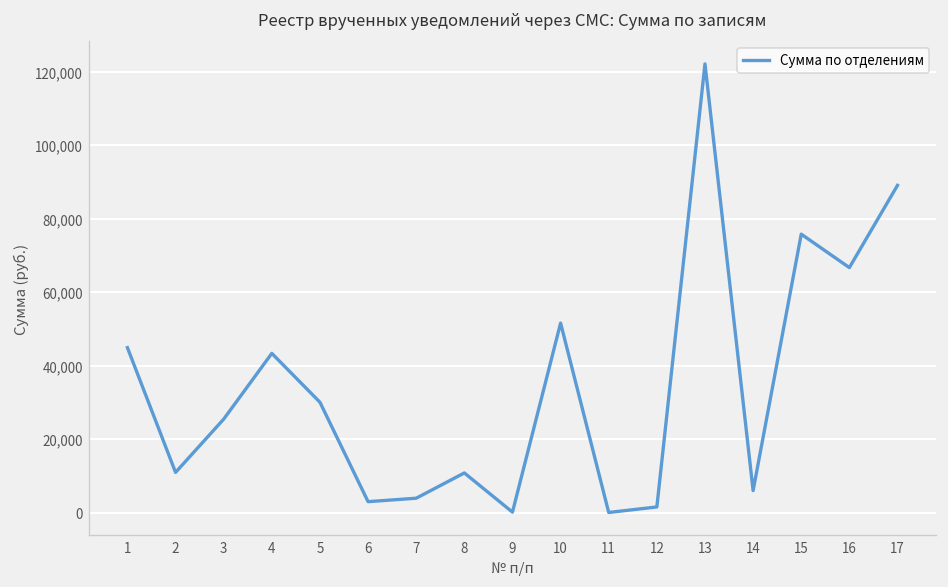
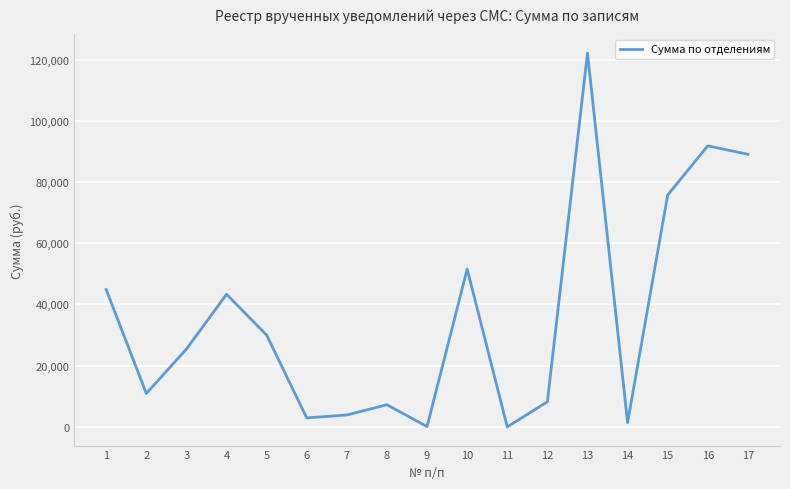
8: 11,000 -> 7,000
12: 2,000 -> 8,000
14: 6,000 -> 1,000
16: 67,000 -> 92,000
